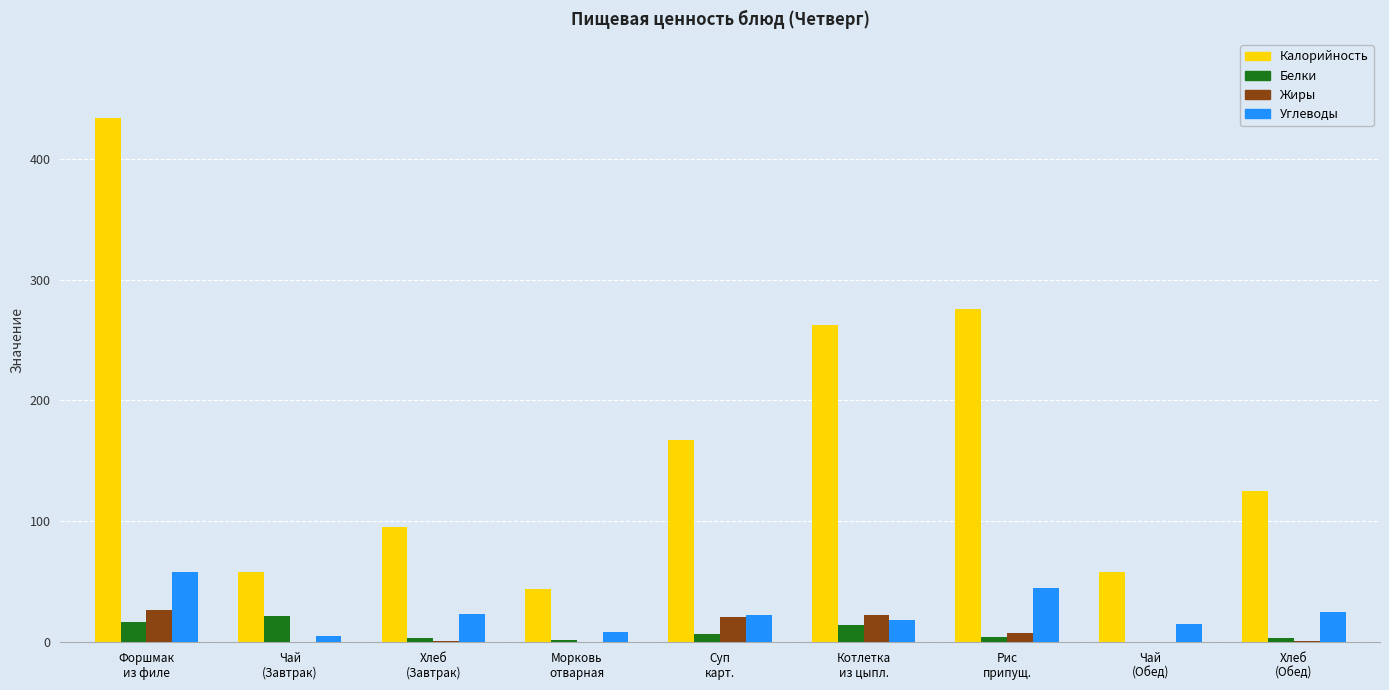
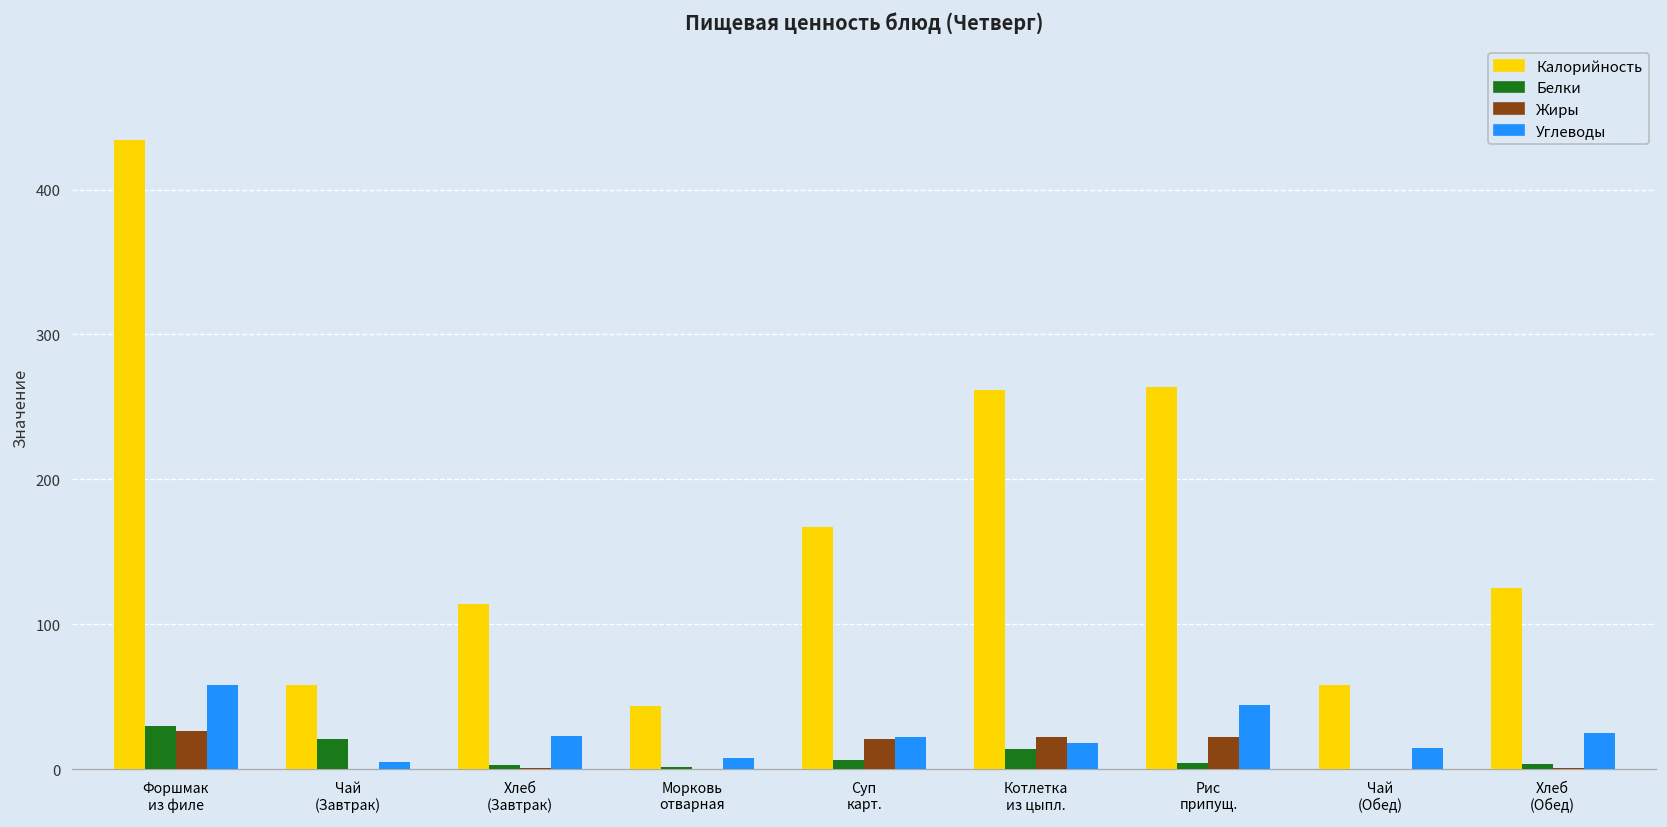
Белки, Форшмак из филе: 16 -> 30
Калорийность, Хлеб (Завтрак): 95 -> 114
Калорийность, Рис припущ.: 276 -> 264
Жиры, Рис припущ.: 7 -> 22
